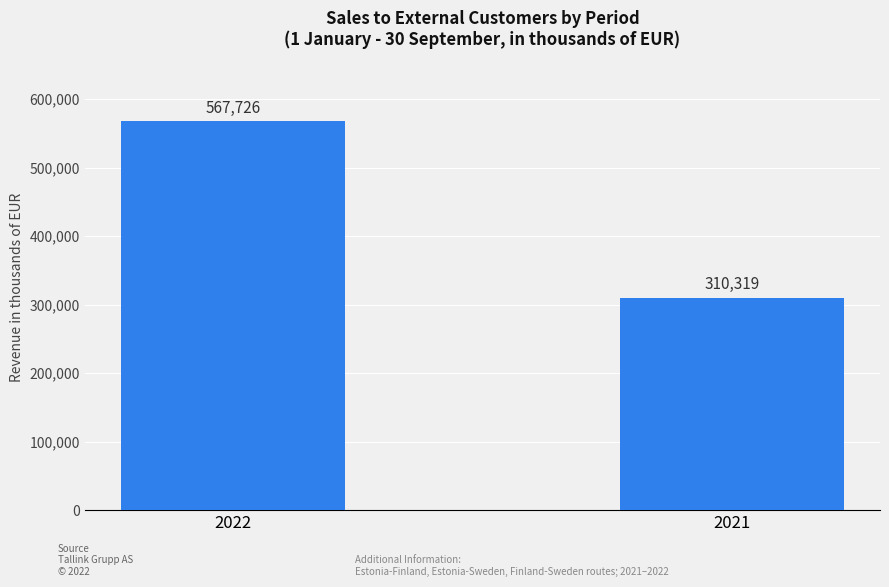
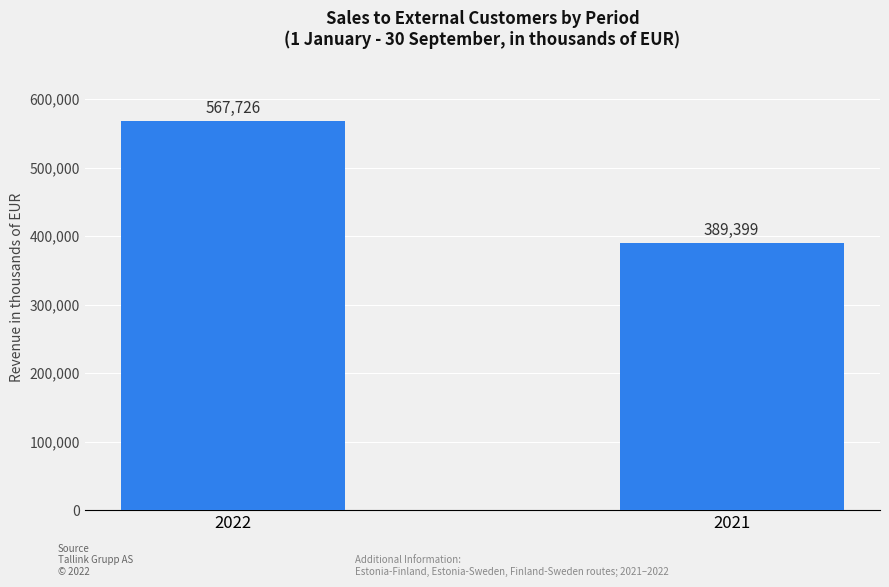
2021: 310,319 -> 389,399
